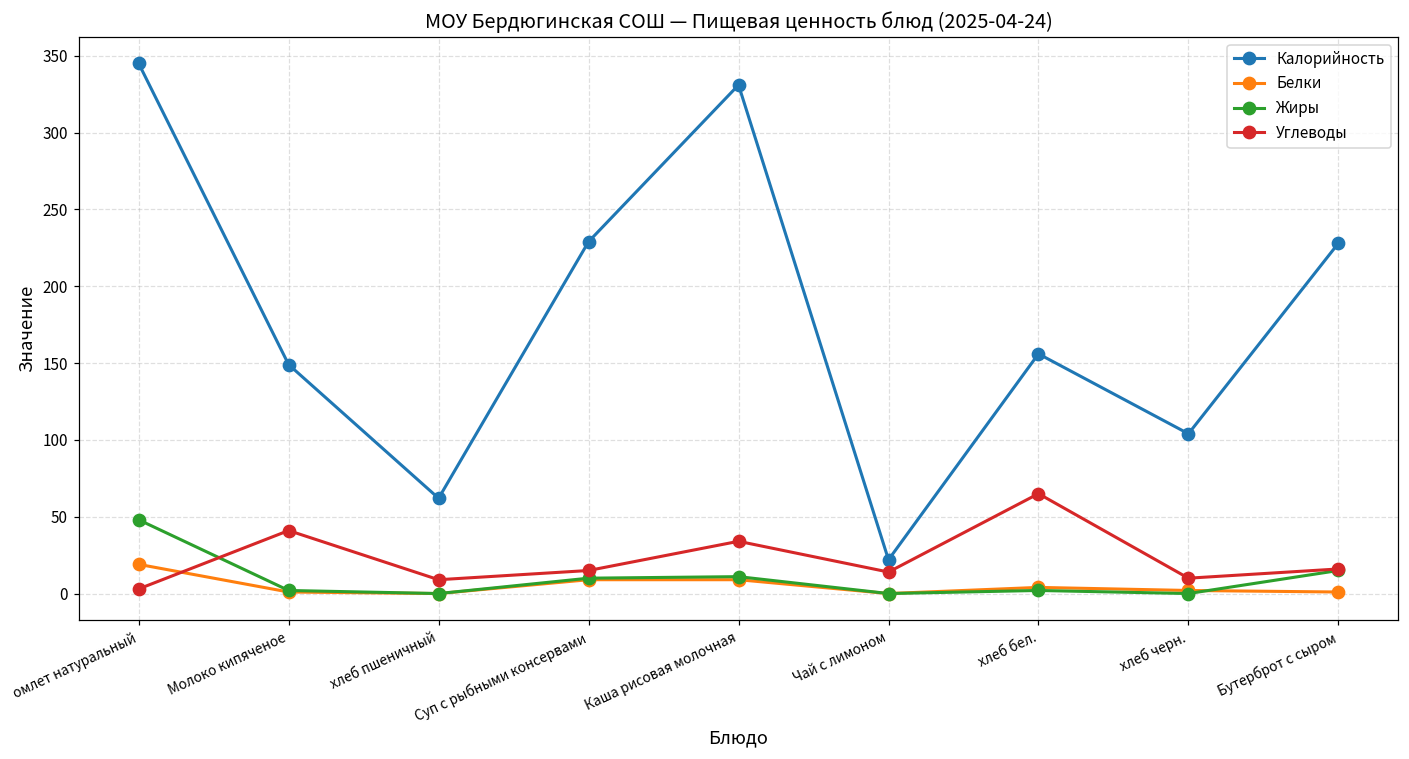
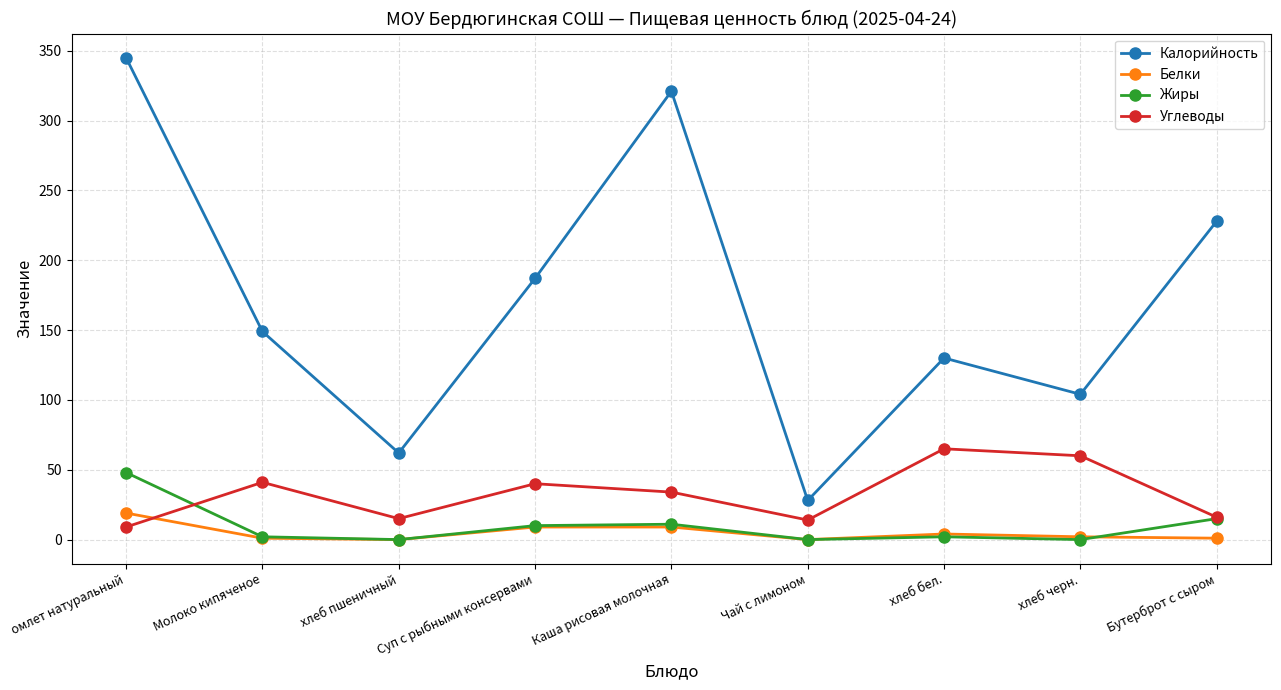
Углеводы, омлет натуральный: 3 -> 9
Углеводы, хлеб пшеничный: 9 -> 15
Калорийность, Суп с рыбными консервами: 229 -> 187
Углеводы, Суп с рыбными консервами: 15 -> 40
Калорийность, Каша рисовая молочная: 331 -> 321
Калорийность, Чай с лимоном: 22 -> 28
Калорийность, хлеб бел.: 156 -> 130
Углеводы, хлеб черн.: 10 -> 60
